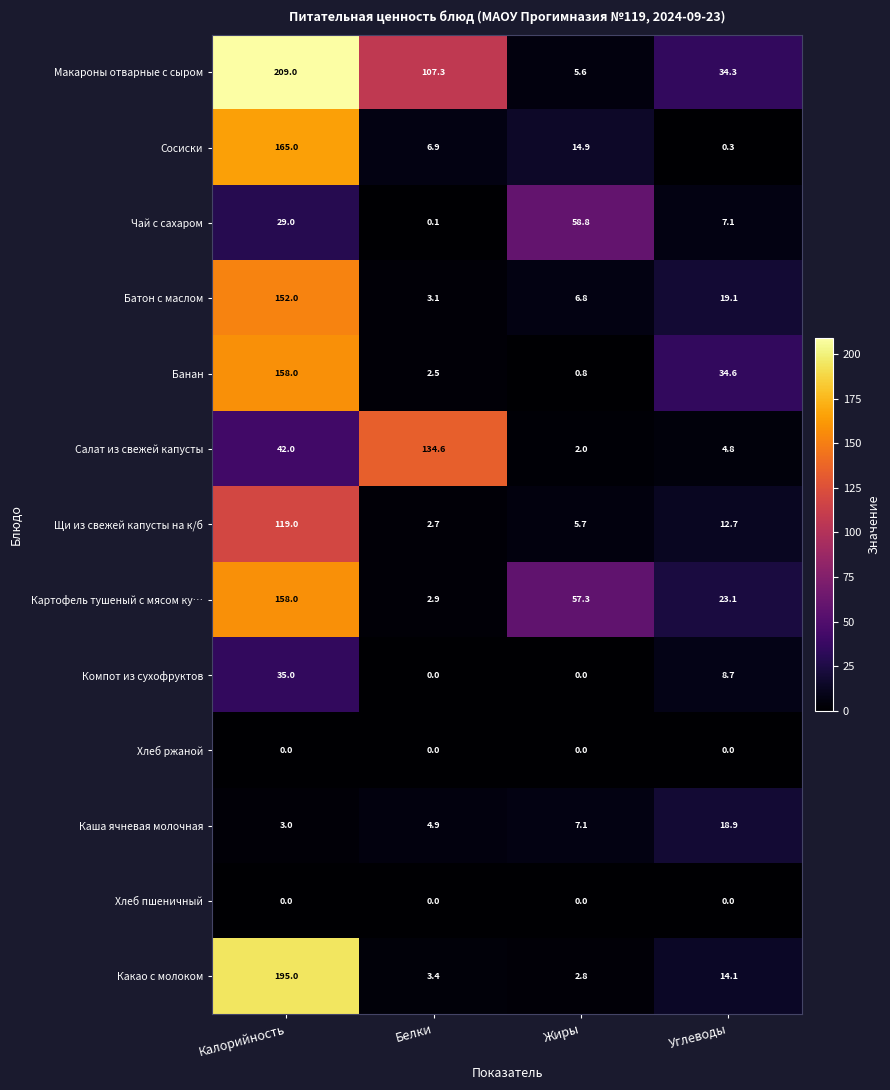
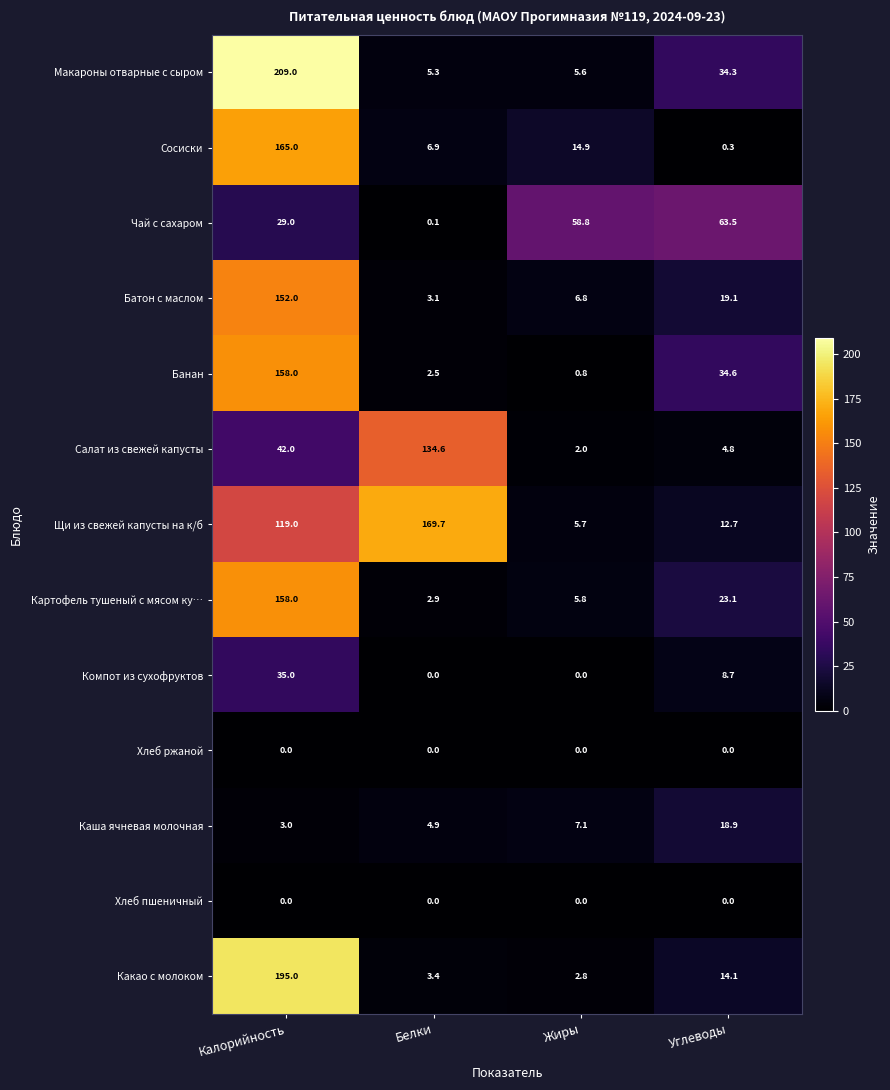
Макароны отварные с сыром, Белки: 107.3 -> 5.3
Чай с сахаром, Углеводы: 7.1 -> 63.5
Щи из свежей капусты на к/б, Белки: 2.7 -> 169.7
Картофель тушеный с мясом ку…, Жиры: 57.3 -> 5.8
